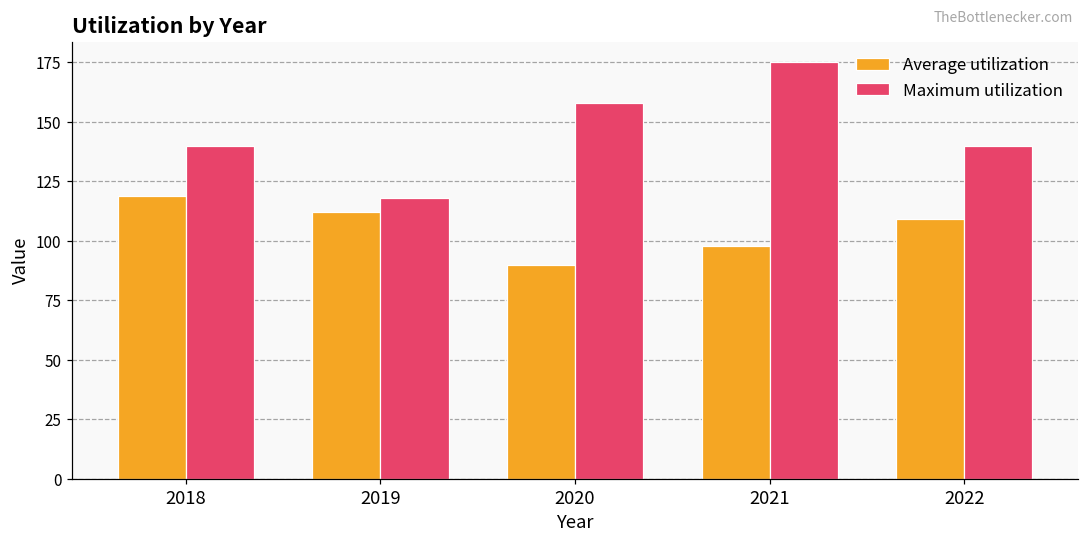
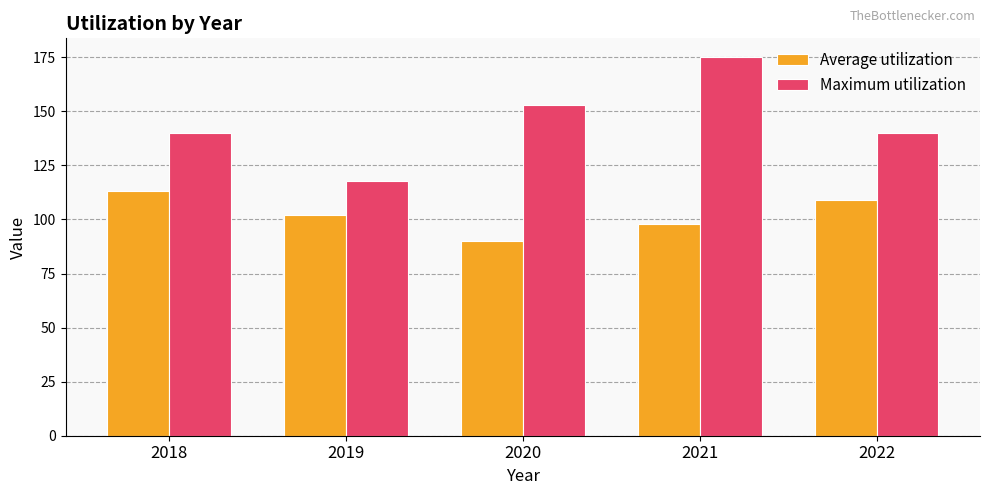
Average utilization, 2018: 119 -> 113
Average utilization, 2019: 112 -> 102
Maximum utilization, 2020: 158 -> 153
